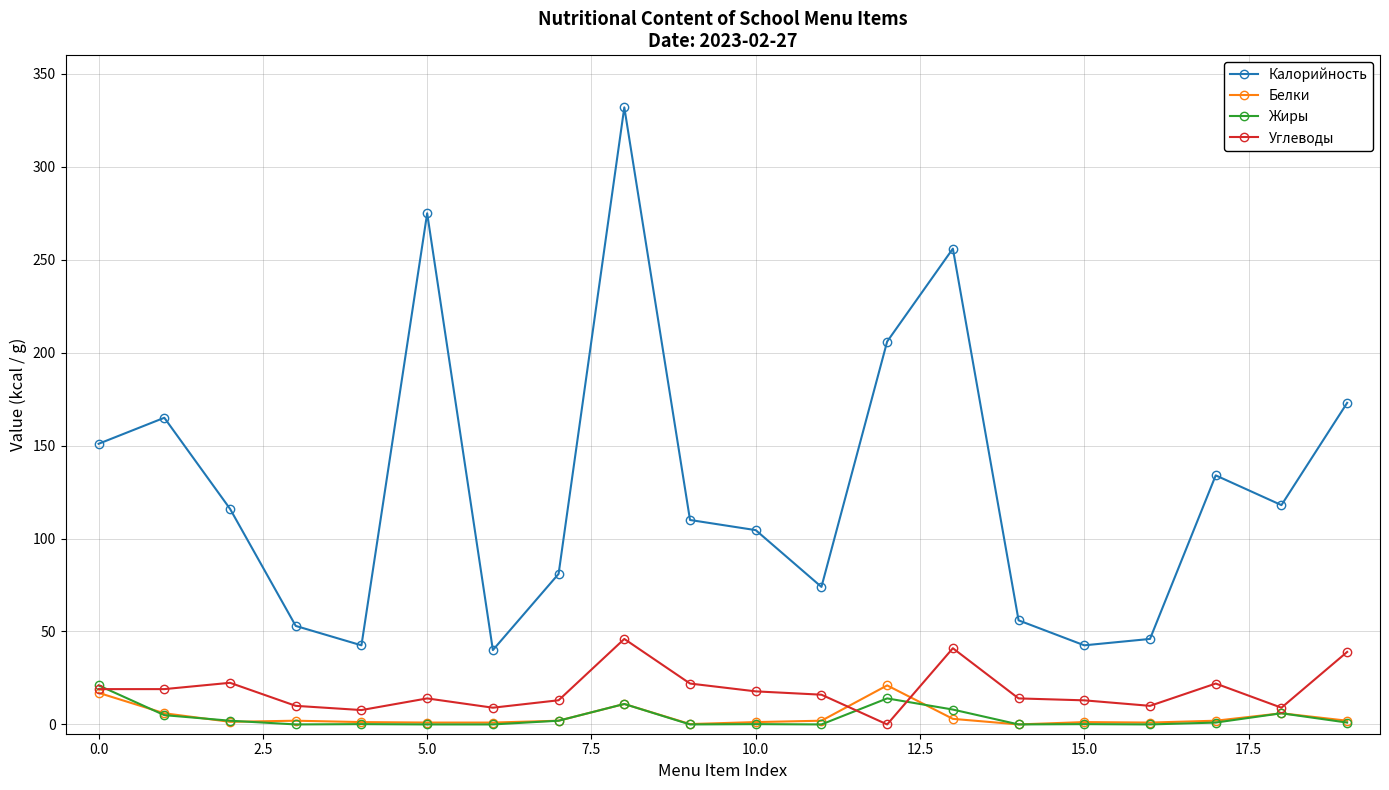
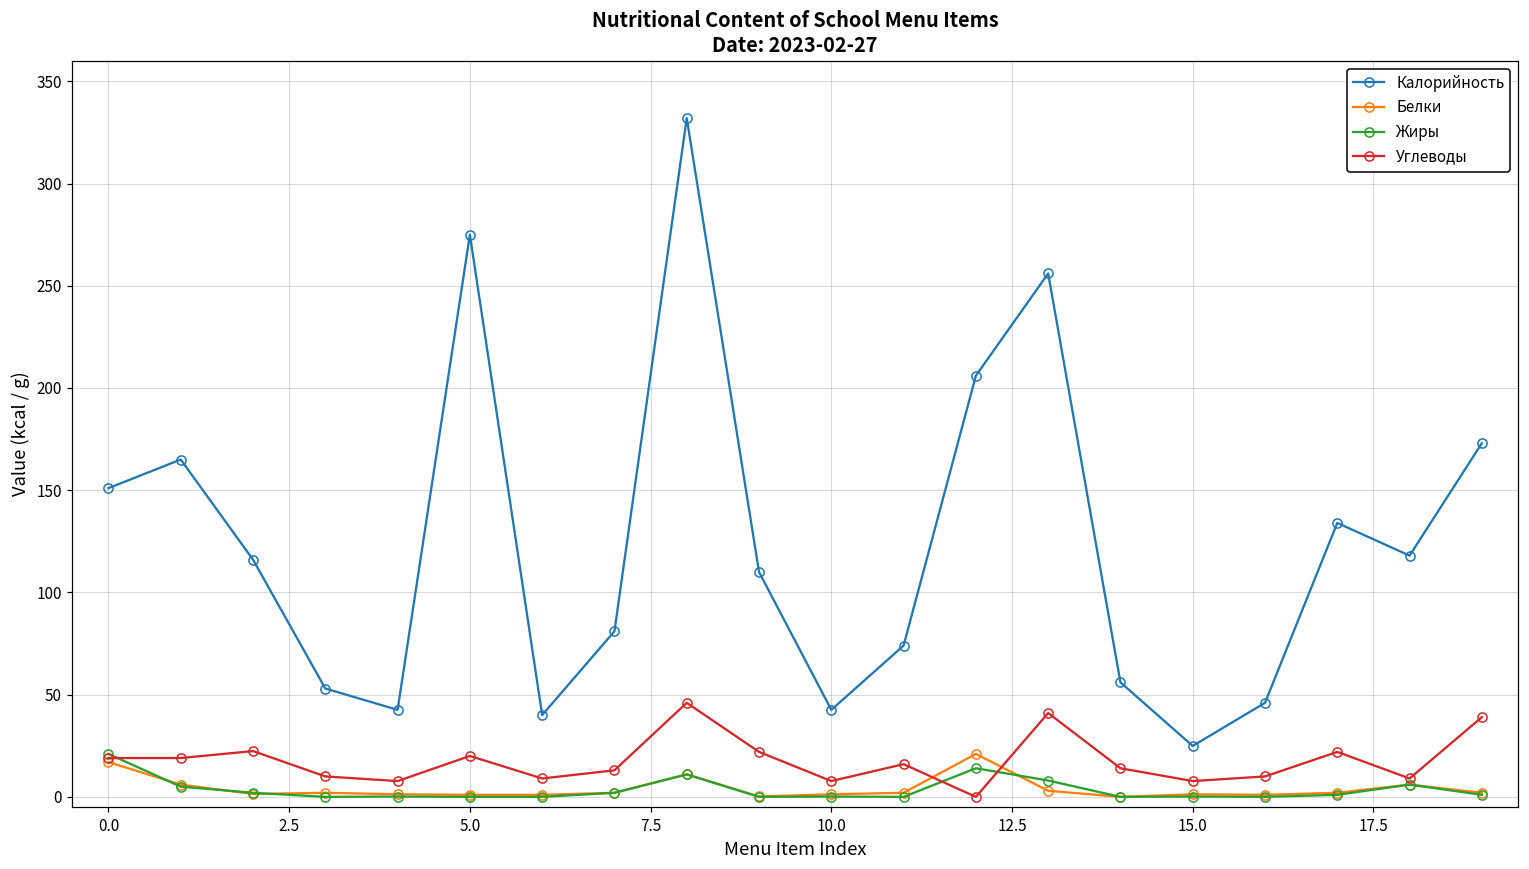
Углеводы, 5.0: 14 -> 20
Калорийность, 10.0: 105 -> 43
Углеводы, 10.0: 18 -> 8
Калорийность, 15.0: 43 -> 25
Углеводы, 15.0: 13 -> 8
